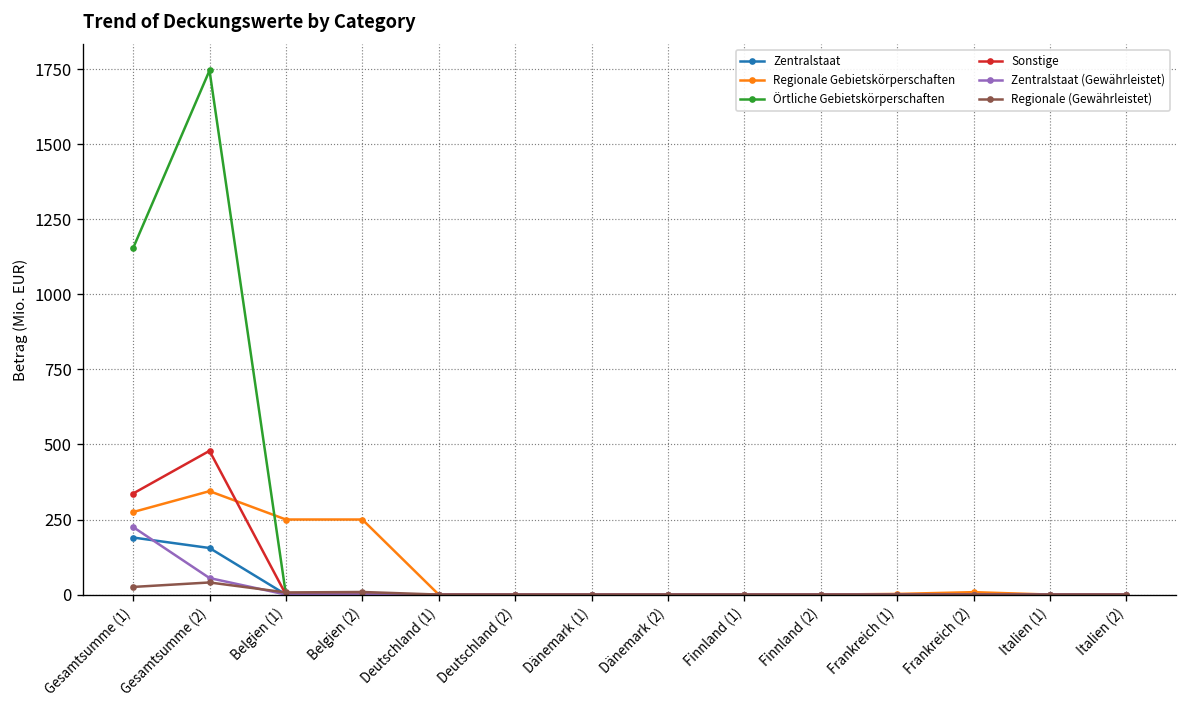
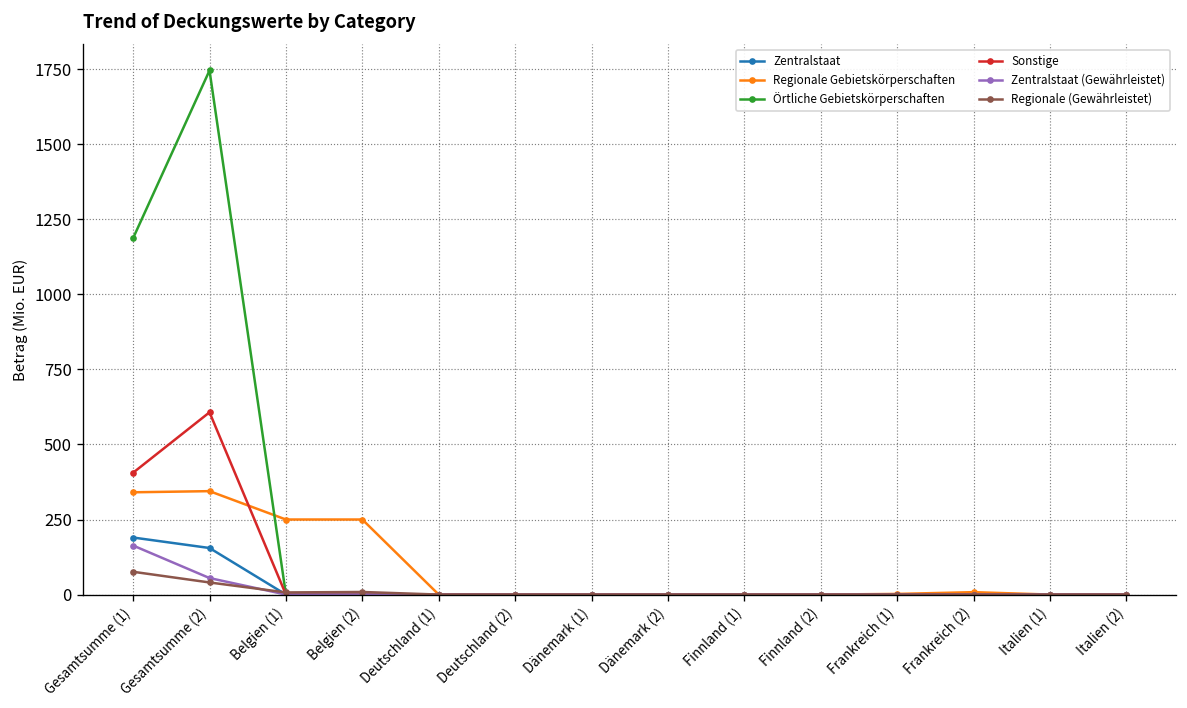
Regionale Gebietskörperschaften, Gesamtsumme (1): 270 -> 340
Örtliche Gebietskörperschaften, Gesamtsumme (1): 1150 -> 1190
Sonstige, Gesamtsumme (1): 340 -> 410
Zentralstaat (Gewährleistet), Gesamtsumme (1): 220 -> 160
Regionale (Gewährleistet), Gesamtsumme (1): 30 -> 80
Sonstige, Gesamtsumme (2): 480 -> 610
